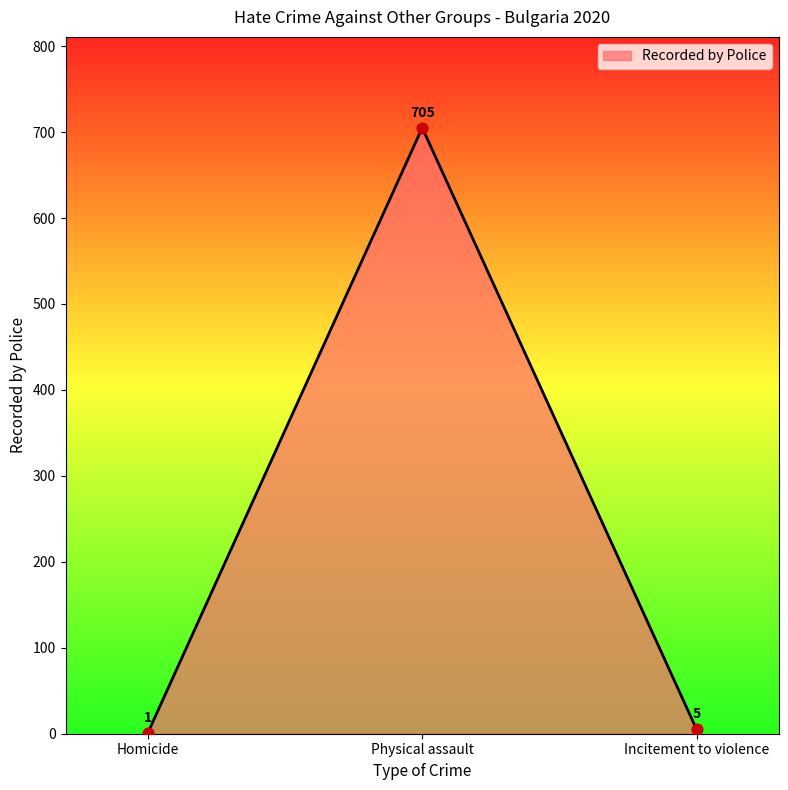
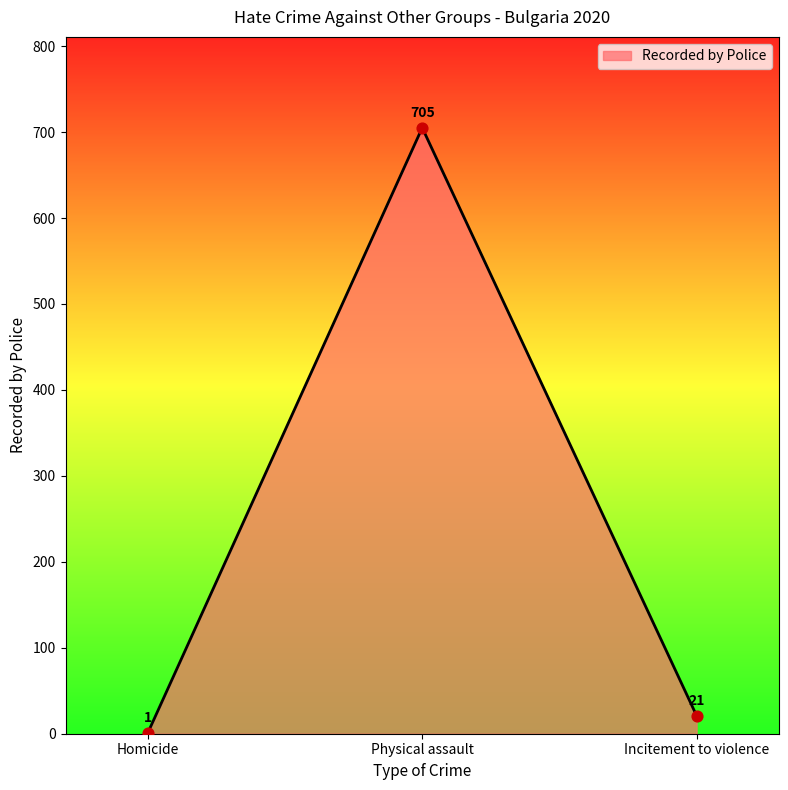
Incitement to violence: 5 -> 21
